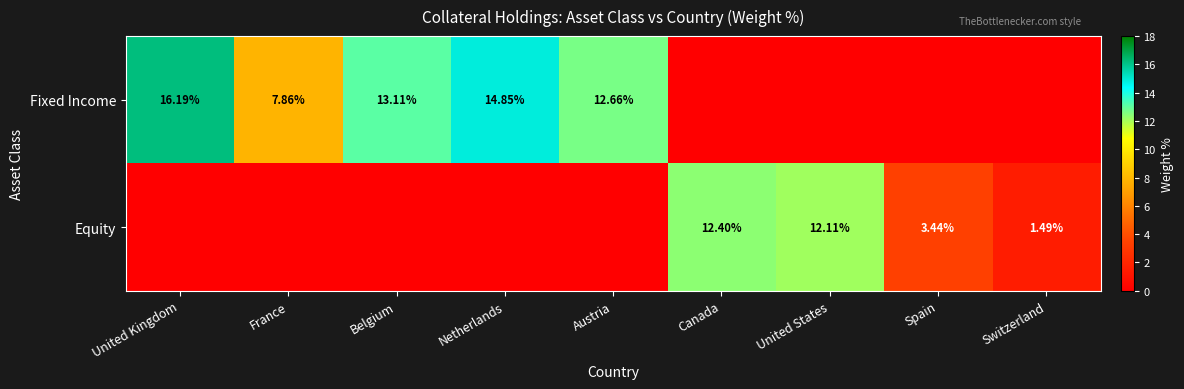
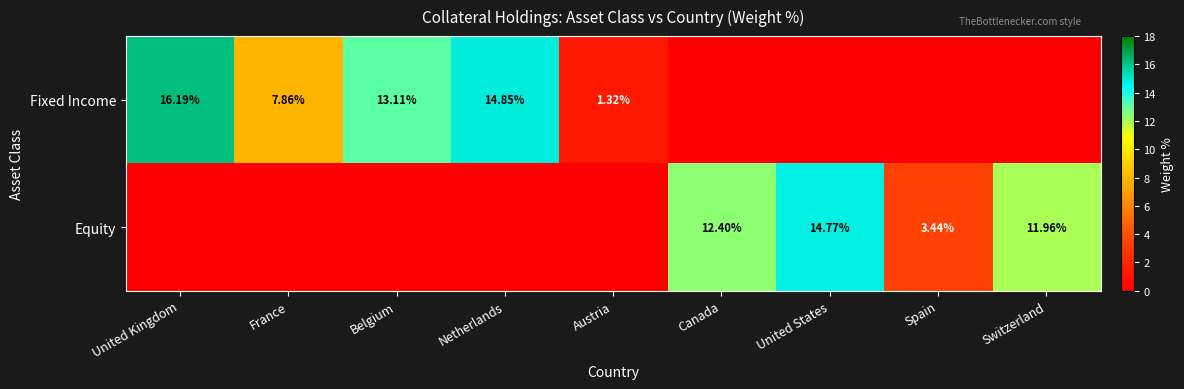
Fixed Income, Austria: 12.66% -> 1.32%
Equity, United States: 12.11% -> 14.77%
Equity, Switzerland: 1.49% -> 11.96%
